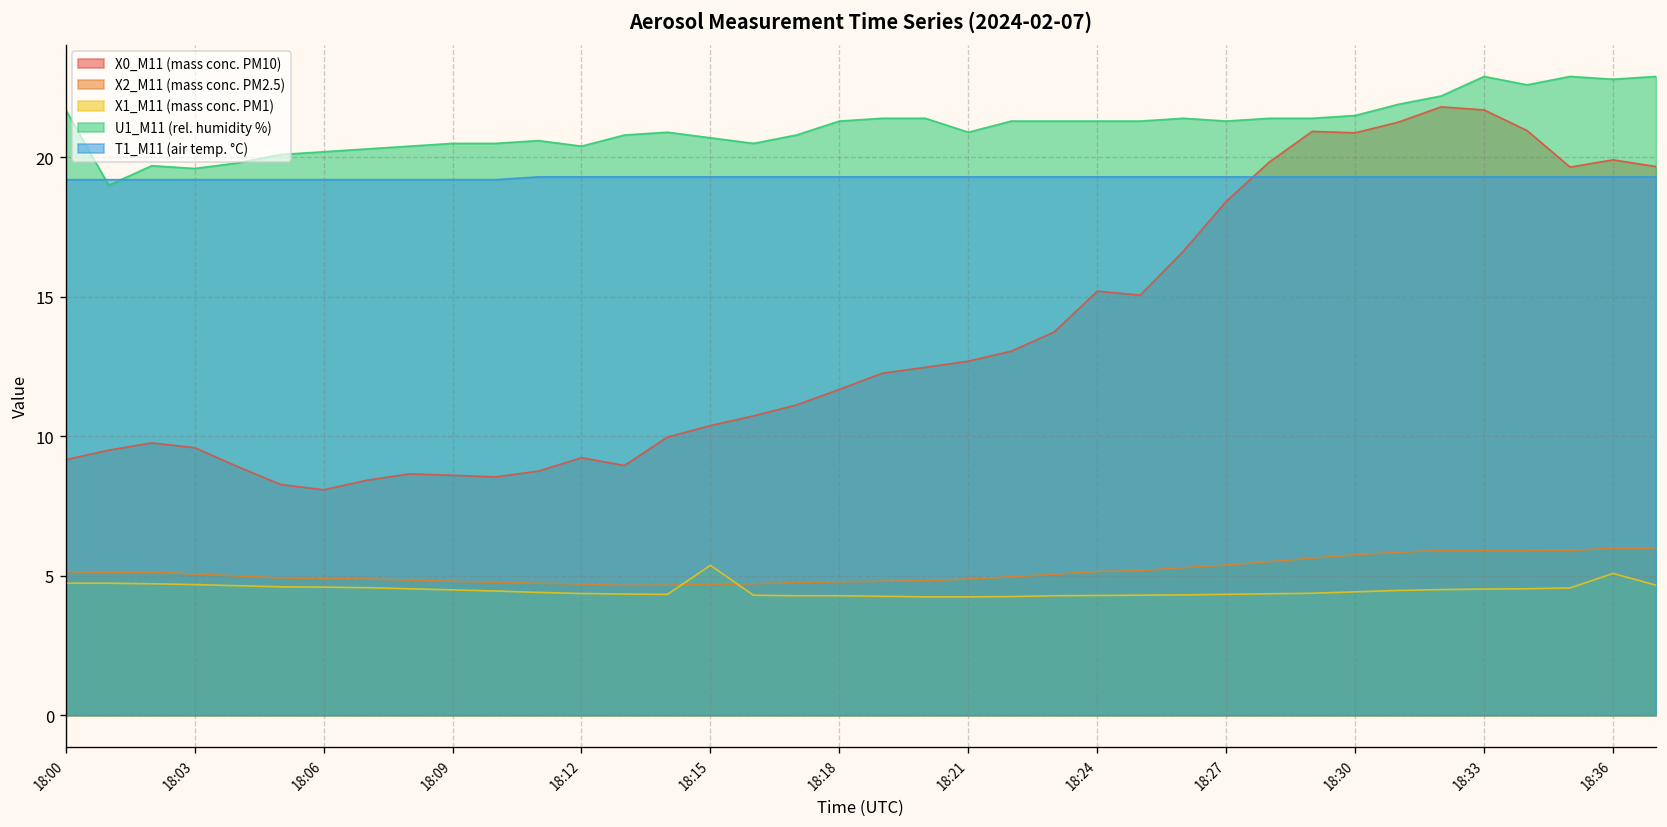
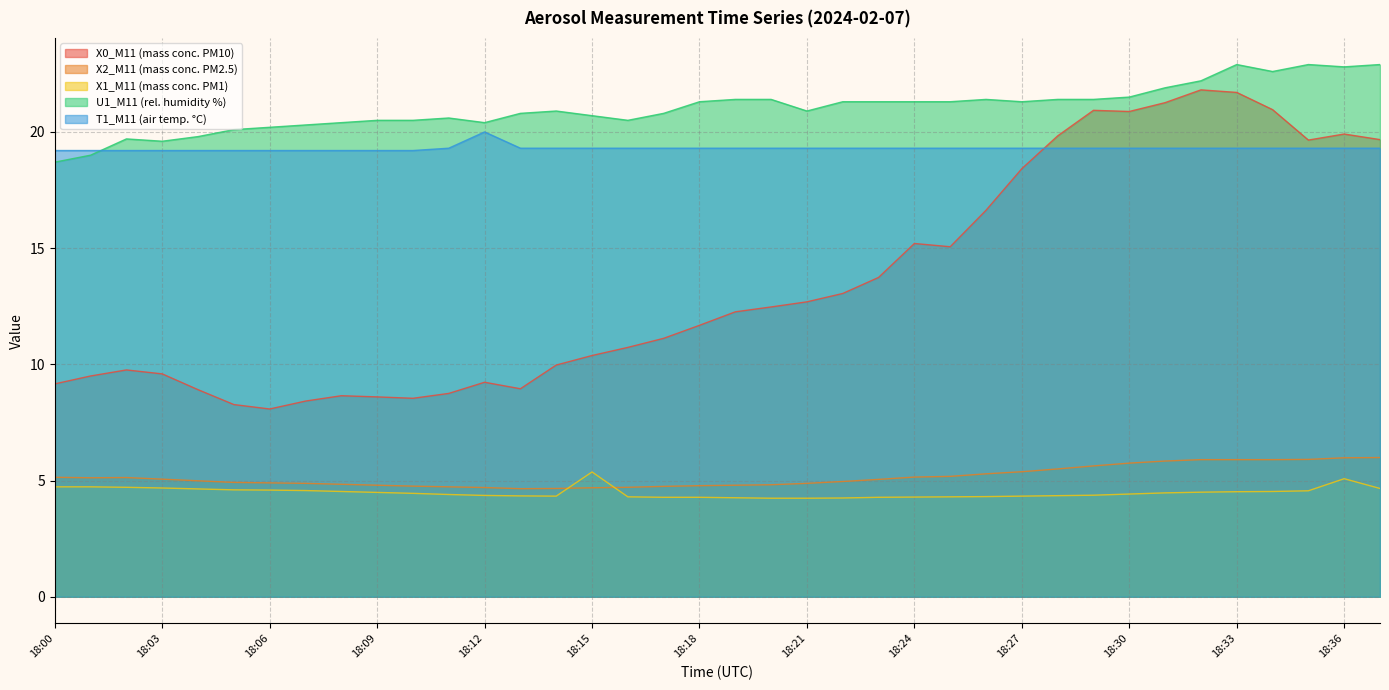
U1_M11 (rel. humidity %), 18:00: 21.7 -> 18.7
T1_M11 (air temp. °C), 18:12: 19.3 -> 20.0
